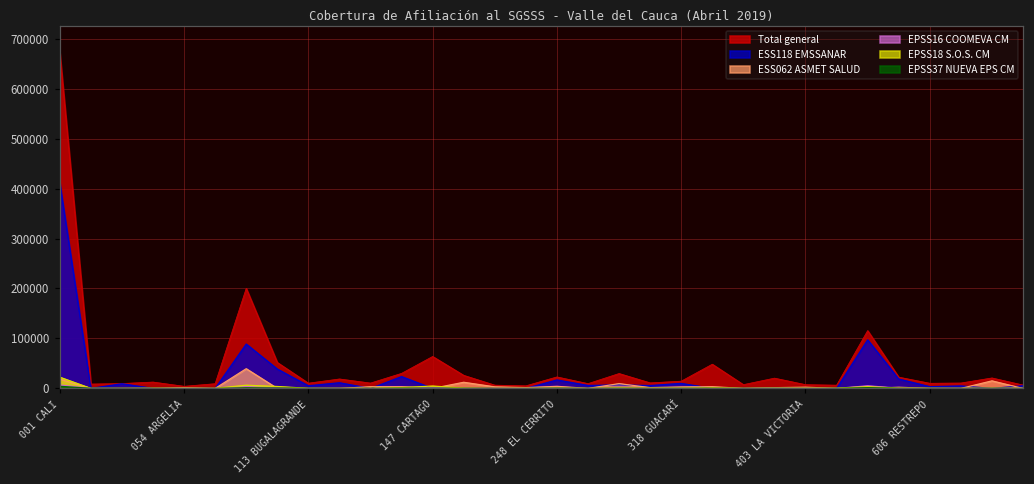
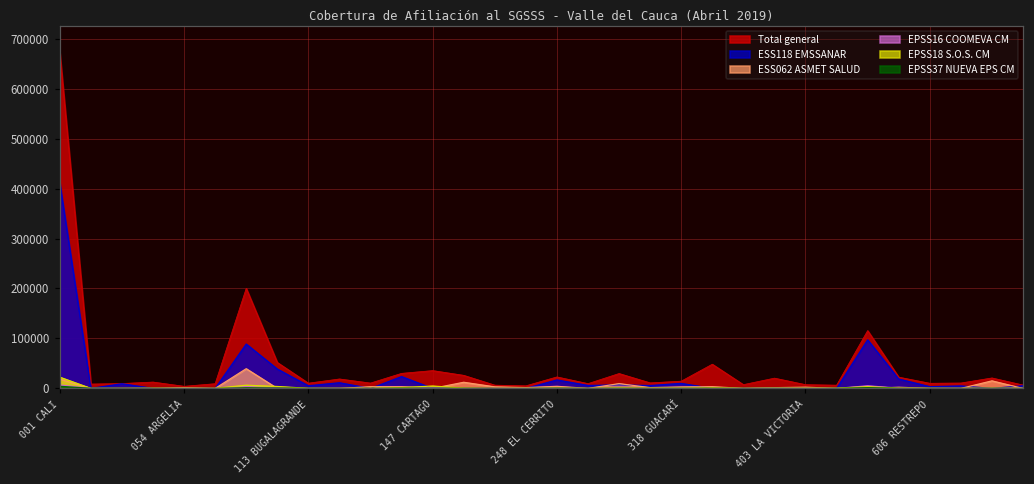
Total general, 147 CARTAGO: 60000 -> 40000
